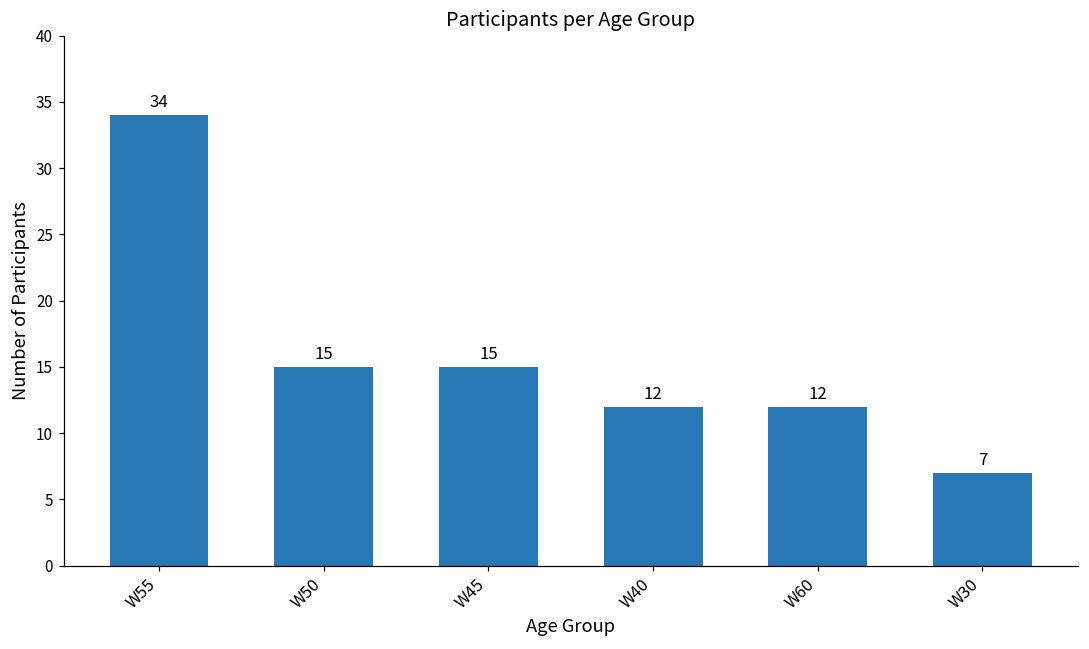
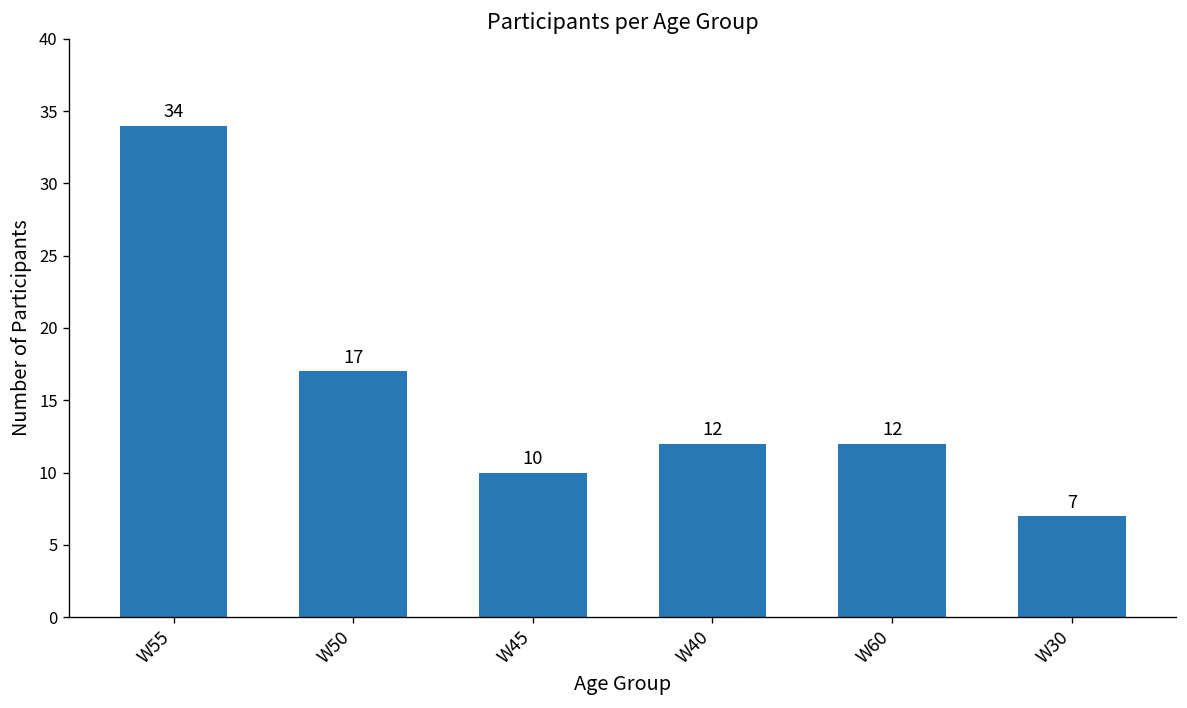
W50: 15 -> 17
W45: 15 -> 10
